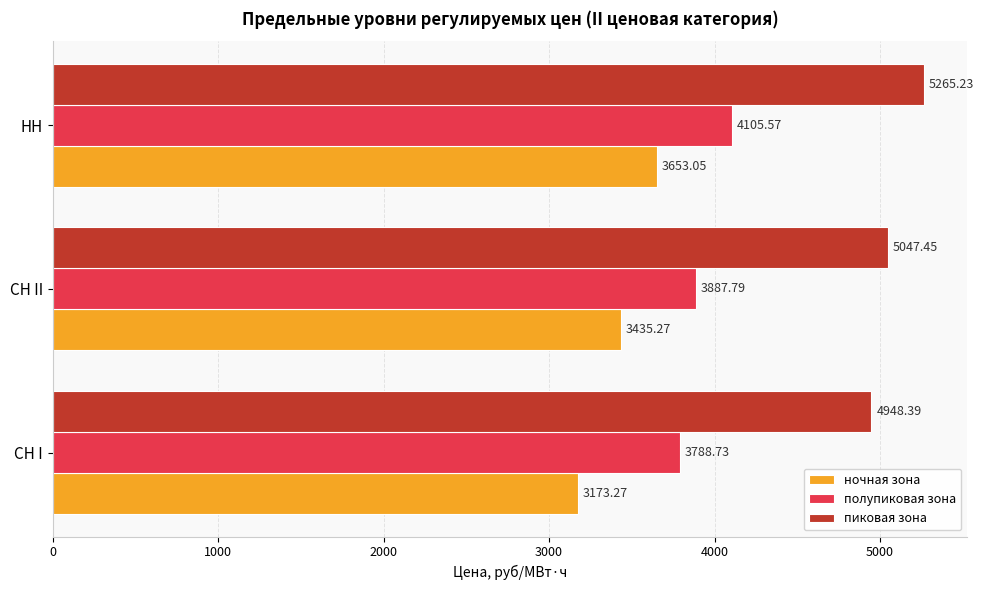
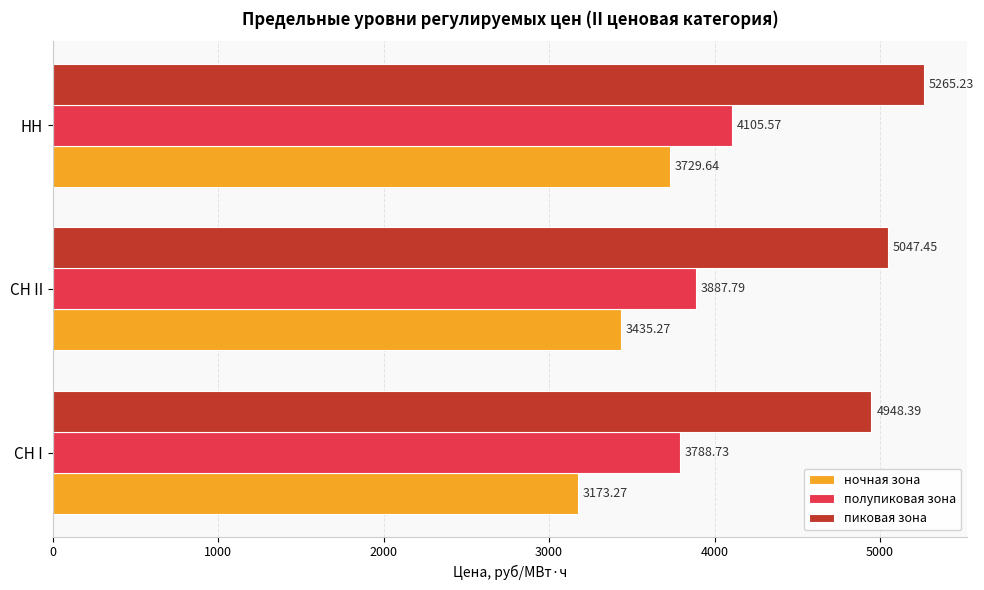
ночная зона, НН: 3653.05 -> 3729.64
